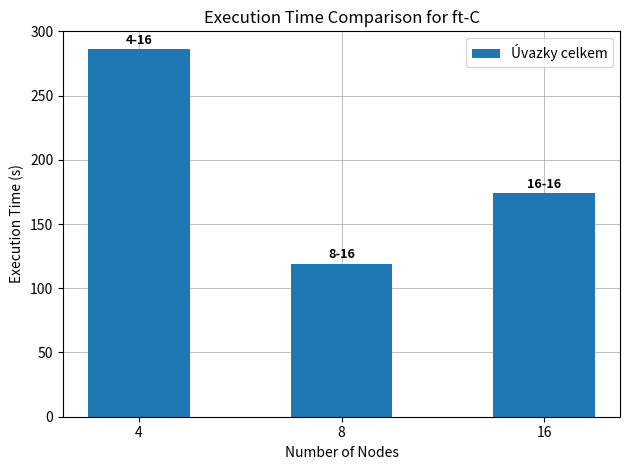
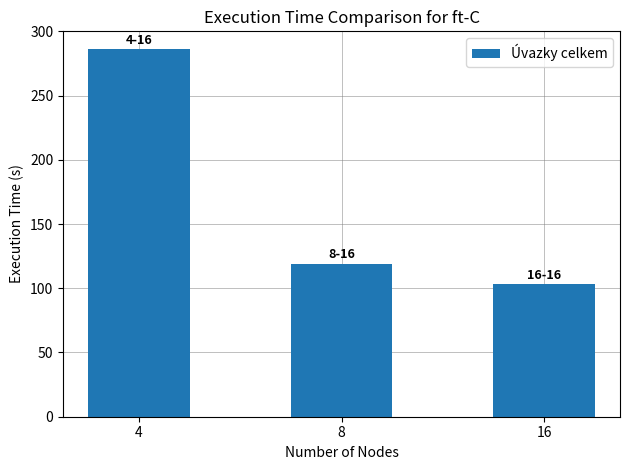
16: 174 -> 103
